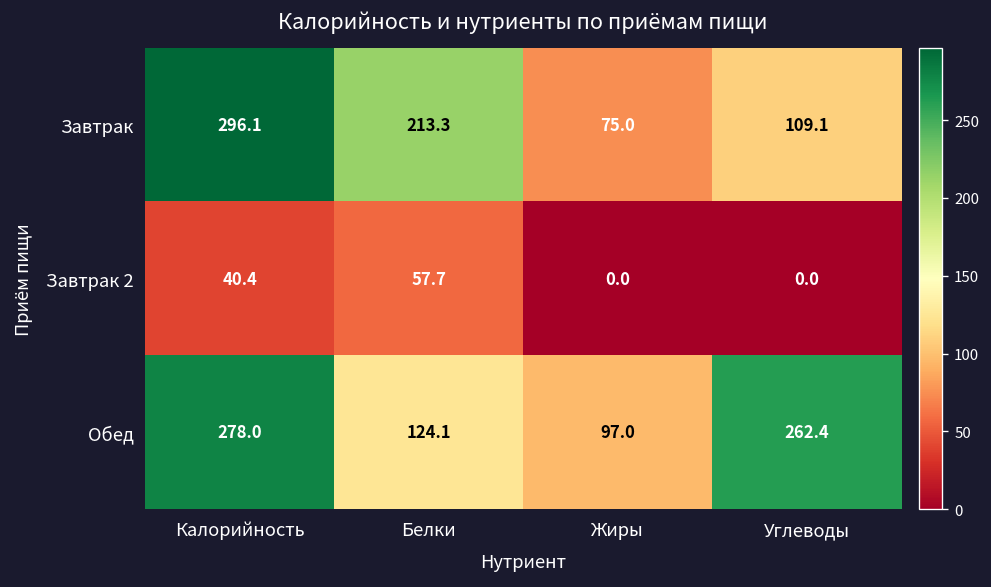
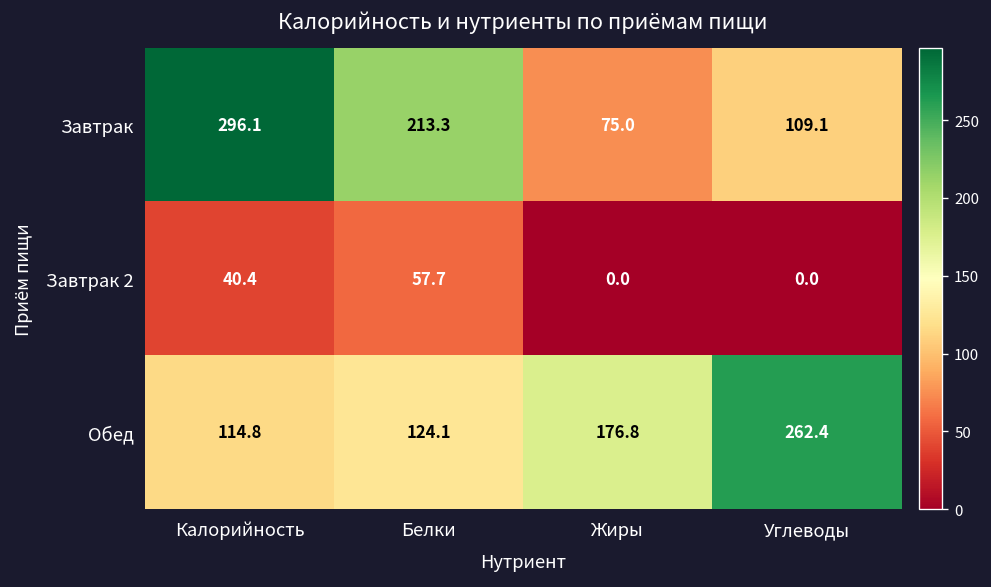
Обед, Калорийность: 278.0 -> 114.8
Обед, Жиры: 97.0 -> 176.8
